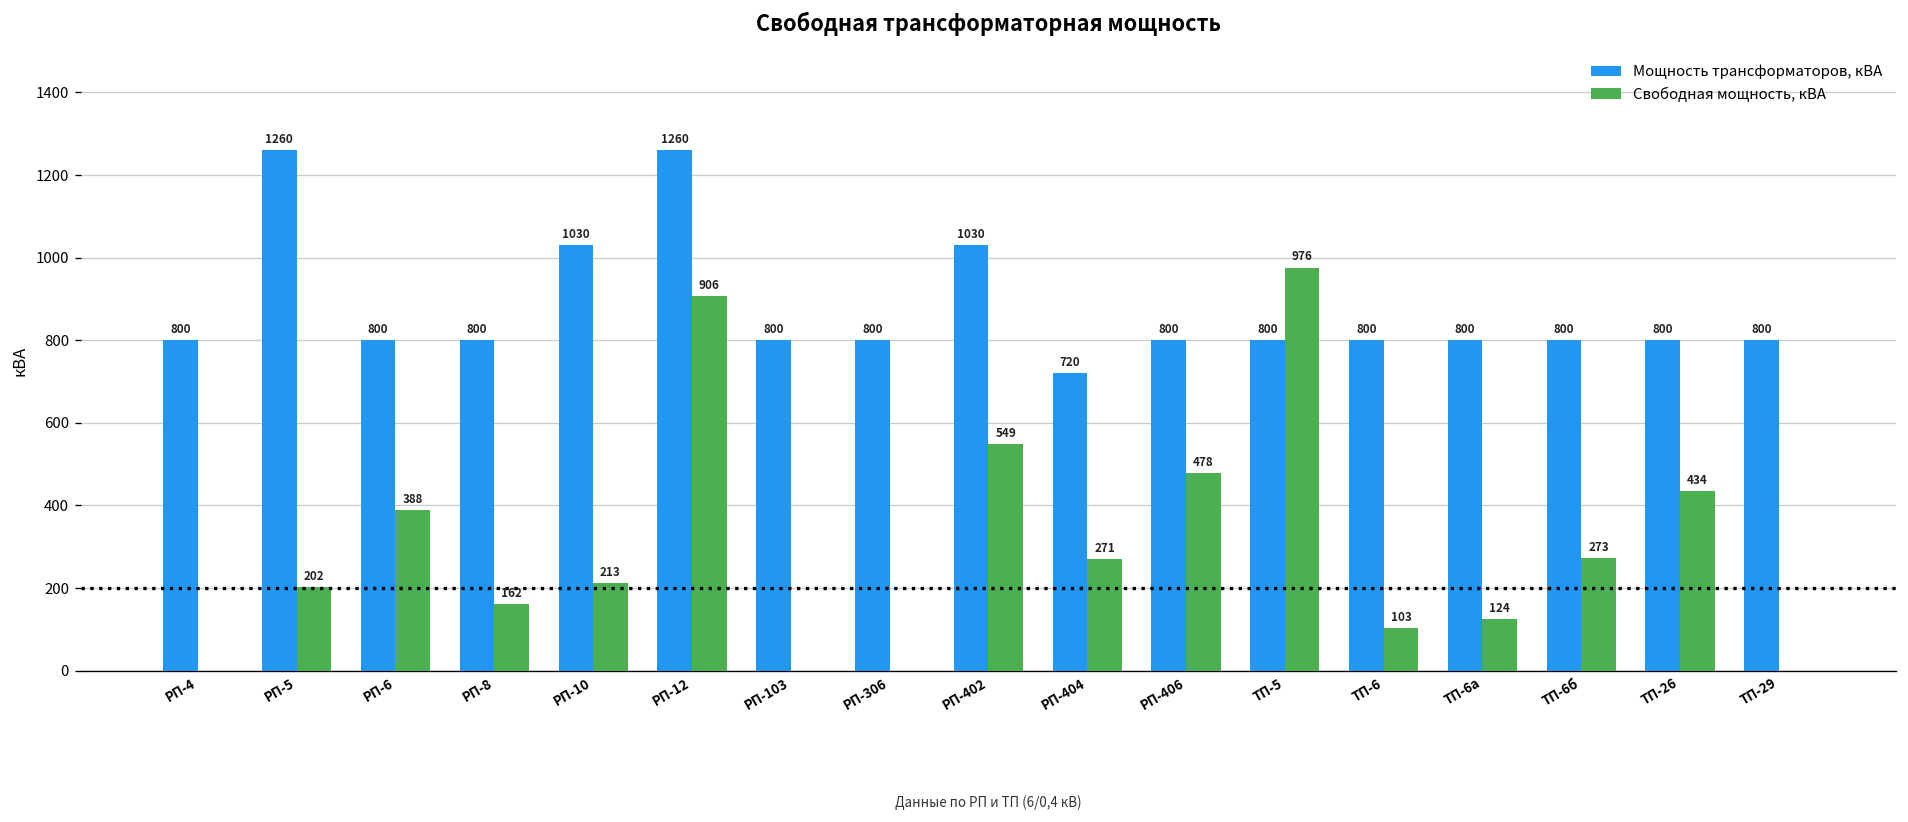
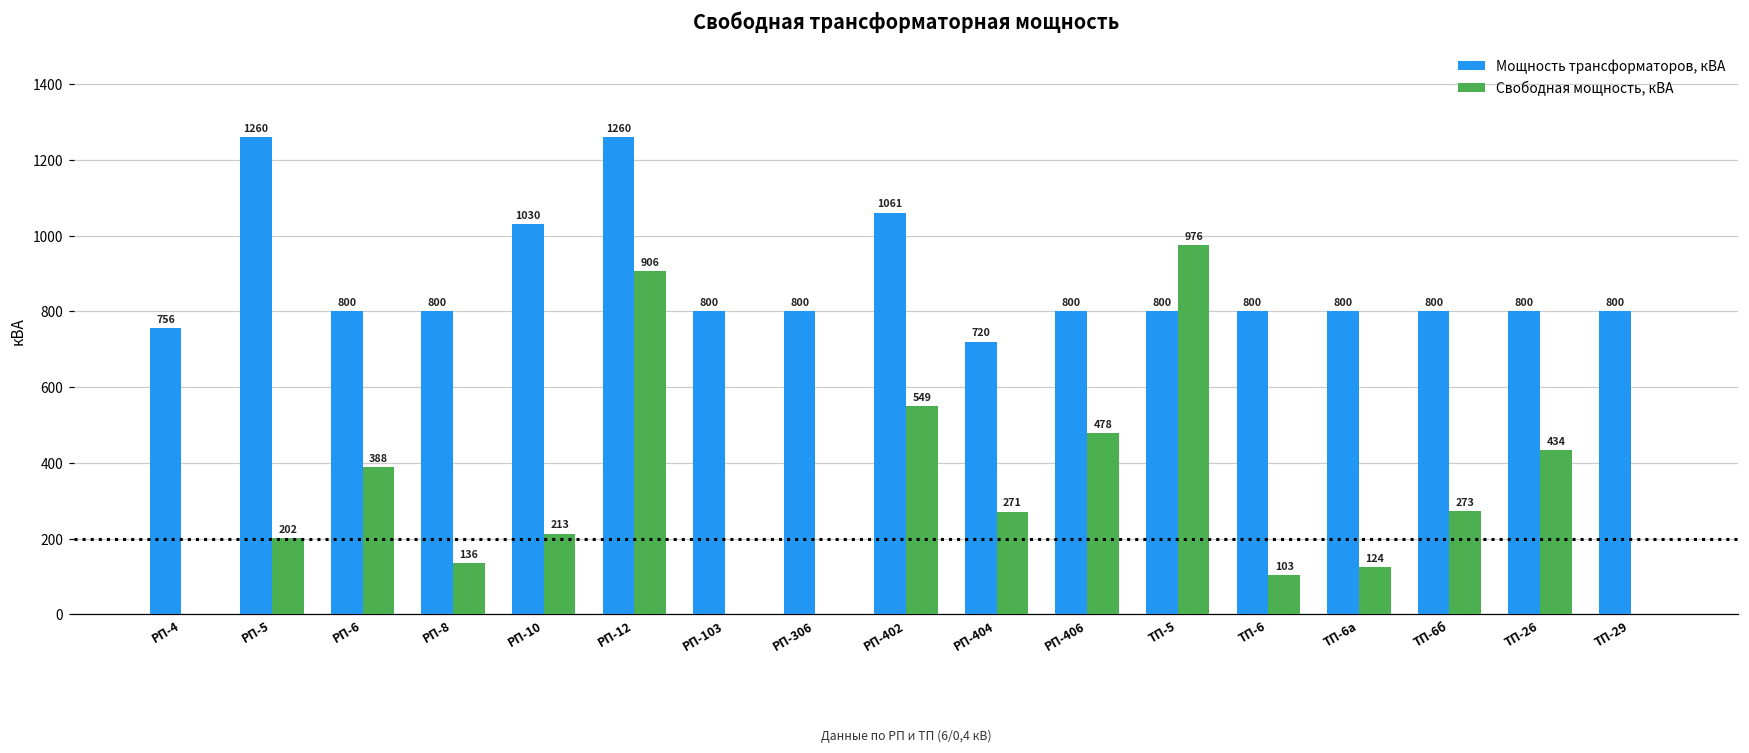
Мощность трансформаторов, кВА, РП-4: 800 -> 756
Свободная мощность, кВА, РП-8: 162 -> 136
Мощность трансформаторов, кВА, РП-402: 1030 -> 1061
